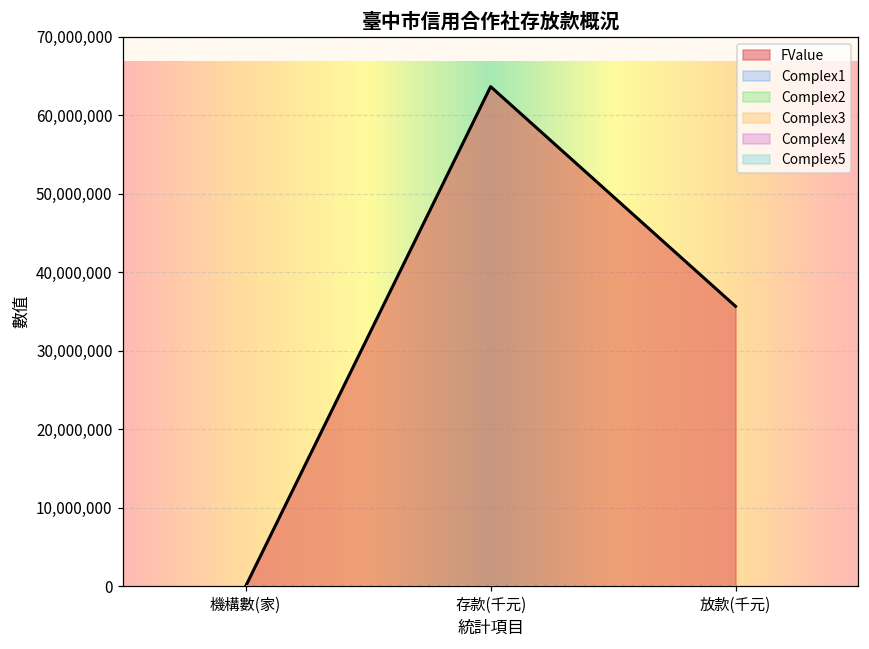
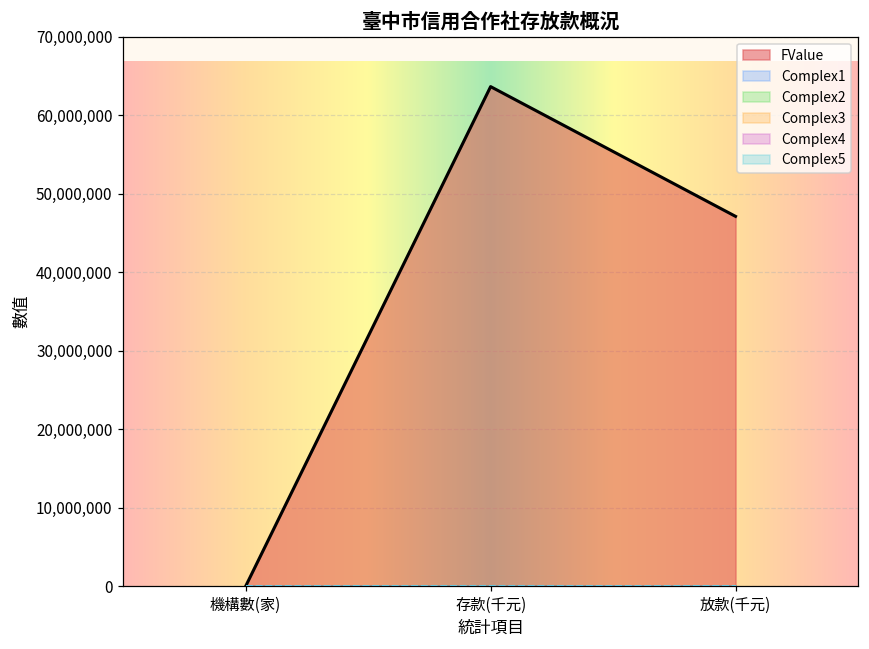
FValue, 放款(千元): 36,000,000 -> 47,000,000
